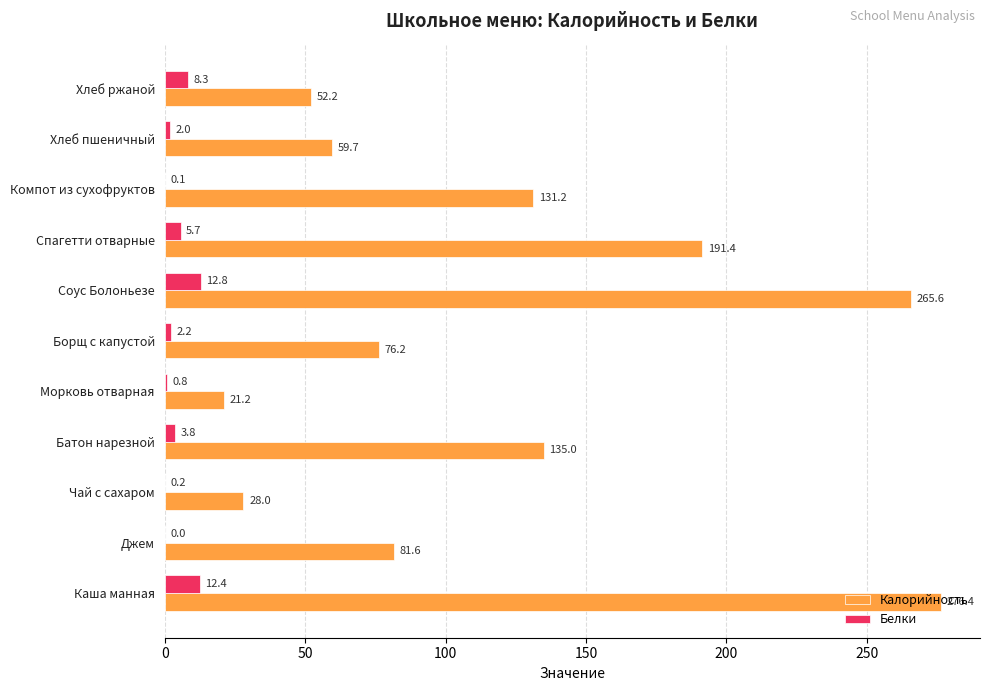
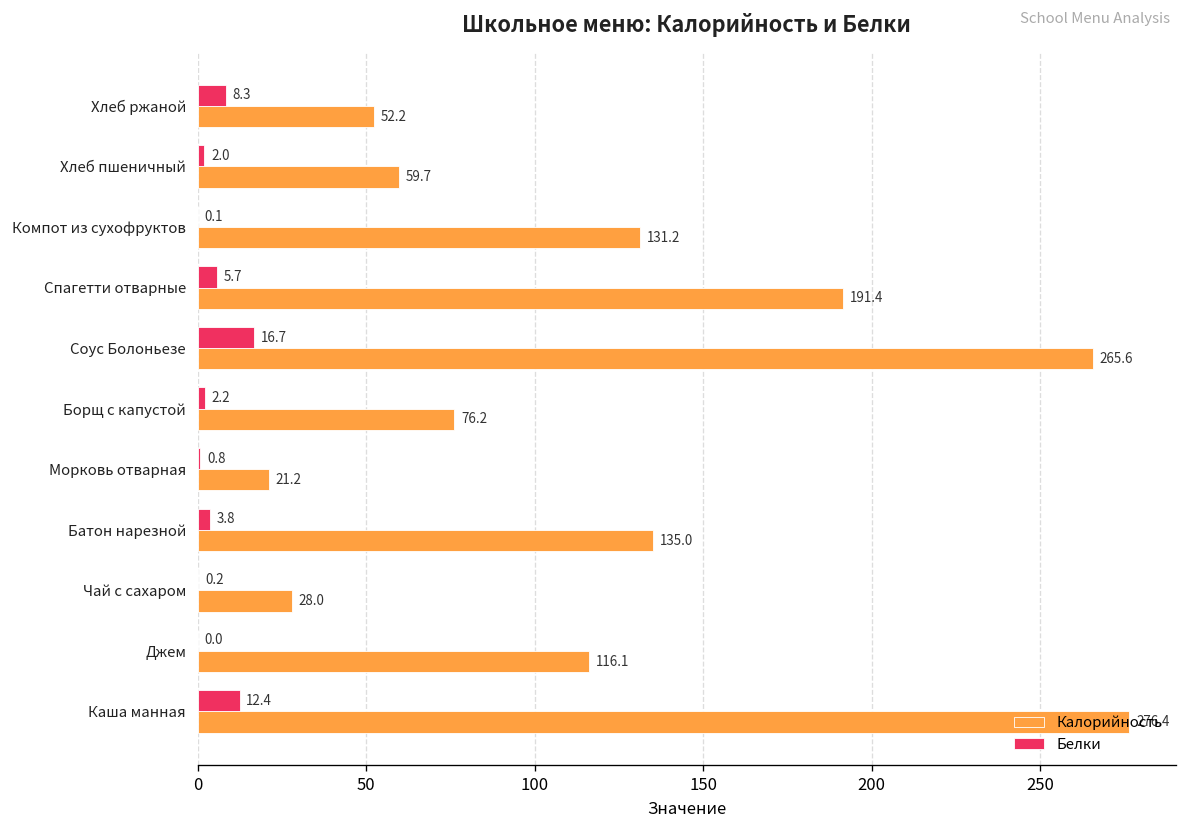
Белки, Соус Болоньезе: 12.8 -> 16.7
Калорийность, Джем: 81.6 -> 116.1
